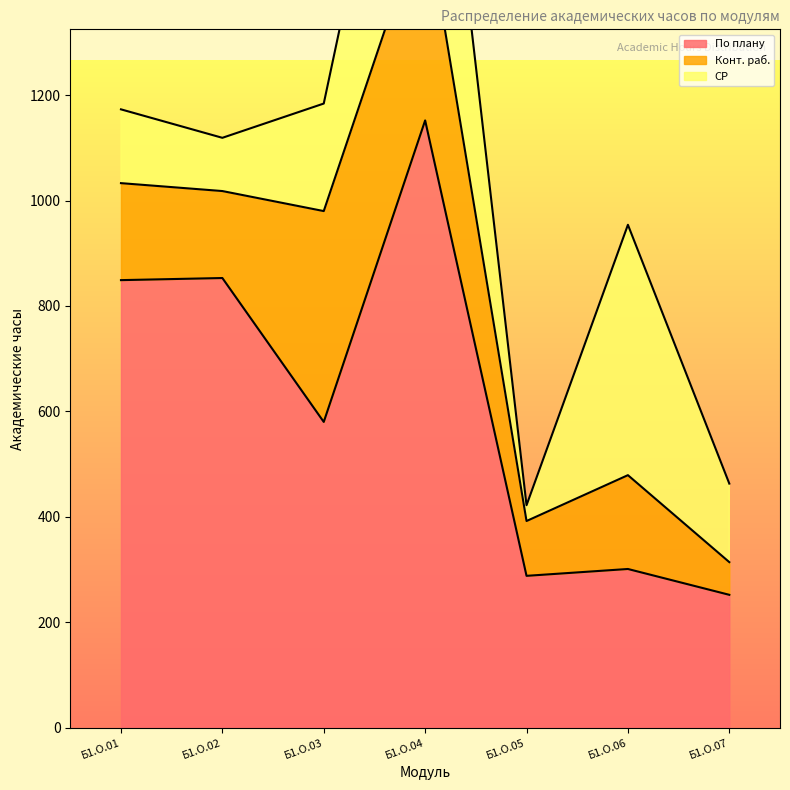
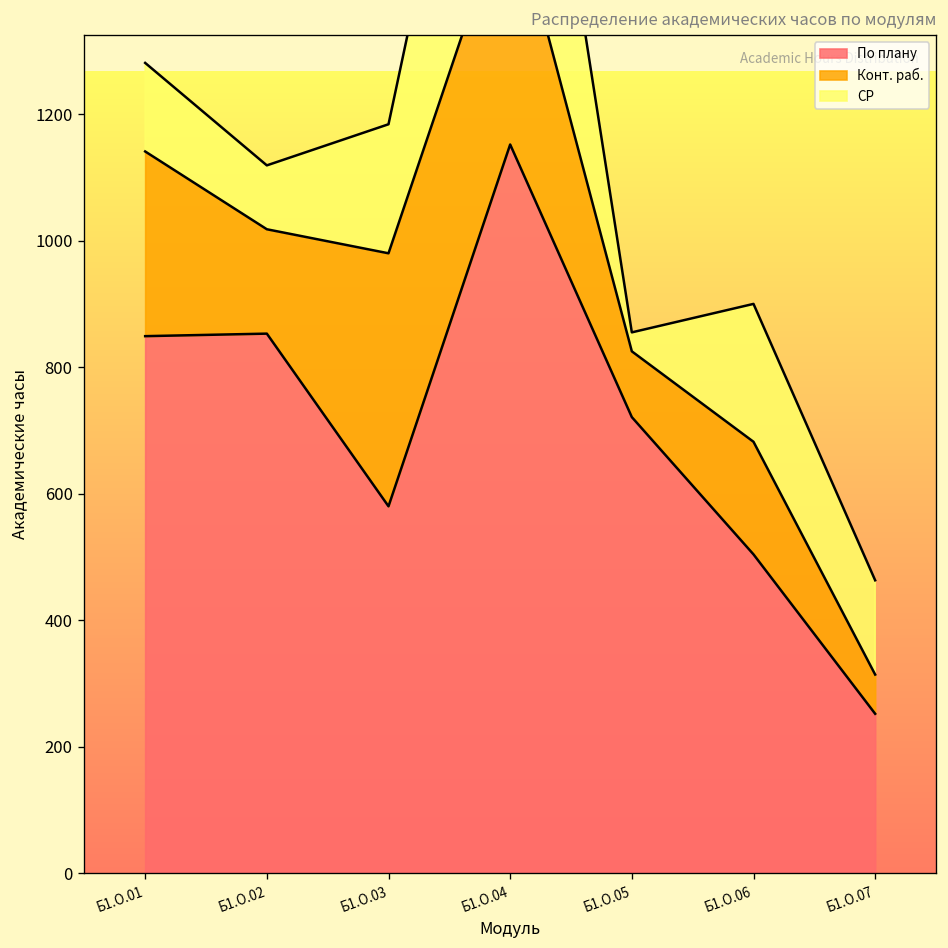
Конт. раб., Б1.О.01: 180 -> 290
По плану, Б1.О.05: 290 -> 720
По плану, Б1.О.06: 300 -> 500
СР, Б1.О.06: 480 -> 220
